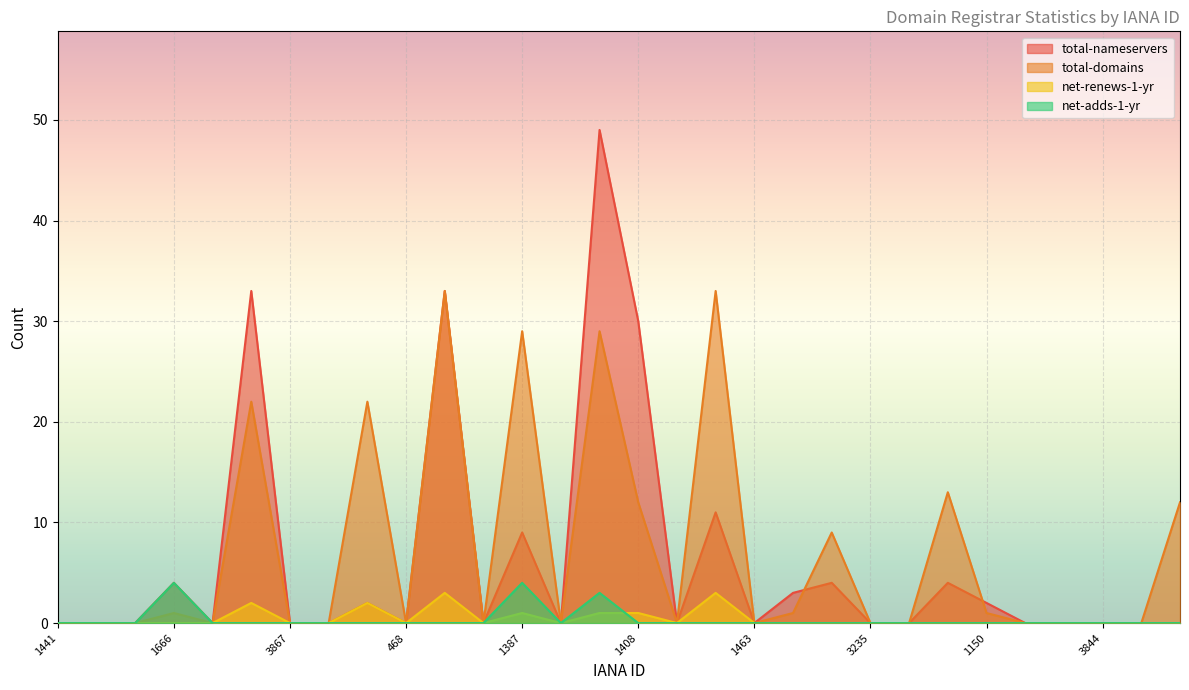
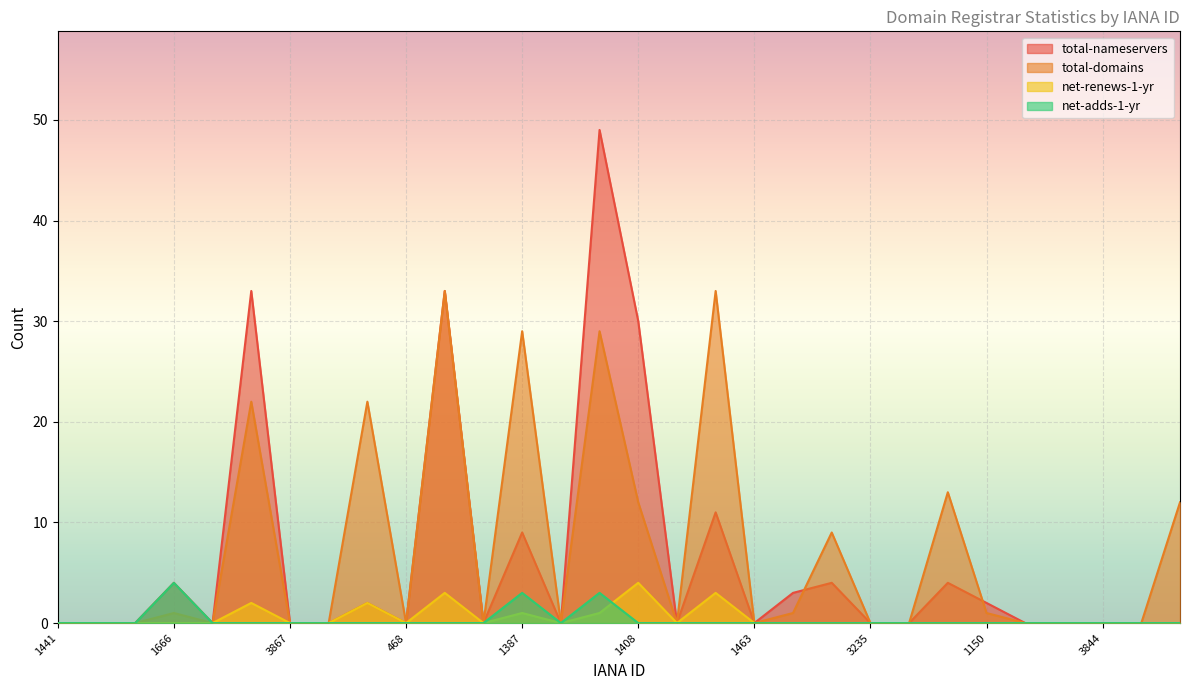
net-adds-1-yr, 1387: 4 -> 3
net-renews-1-yr, 1408: 1 -> 4
